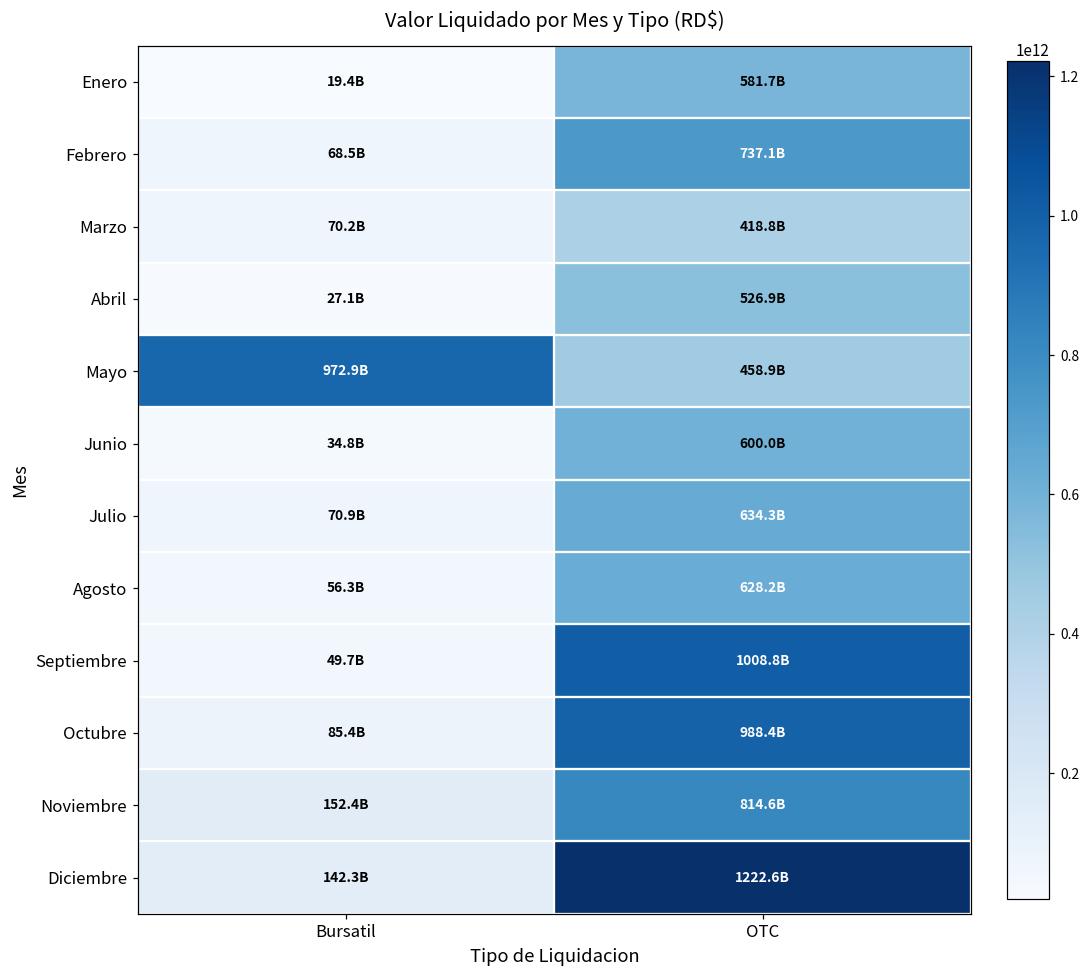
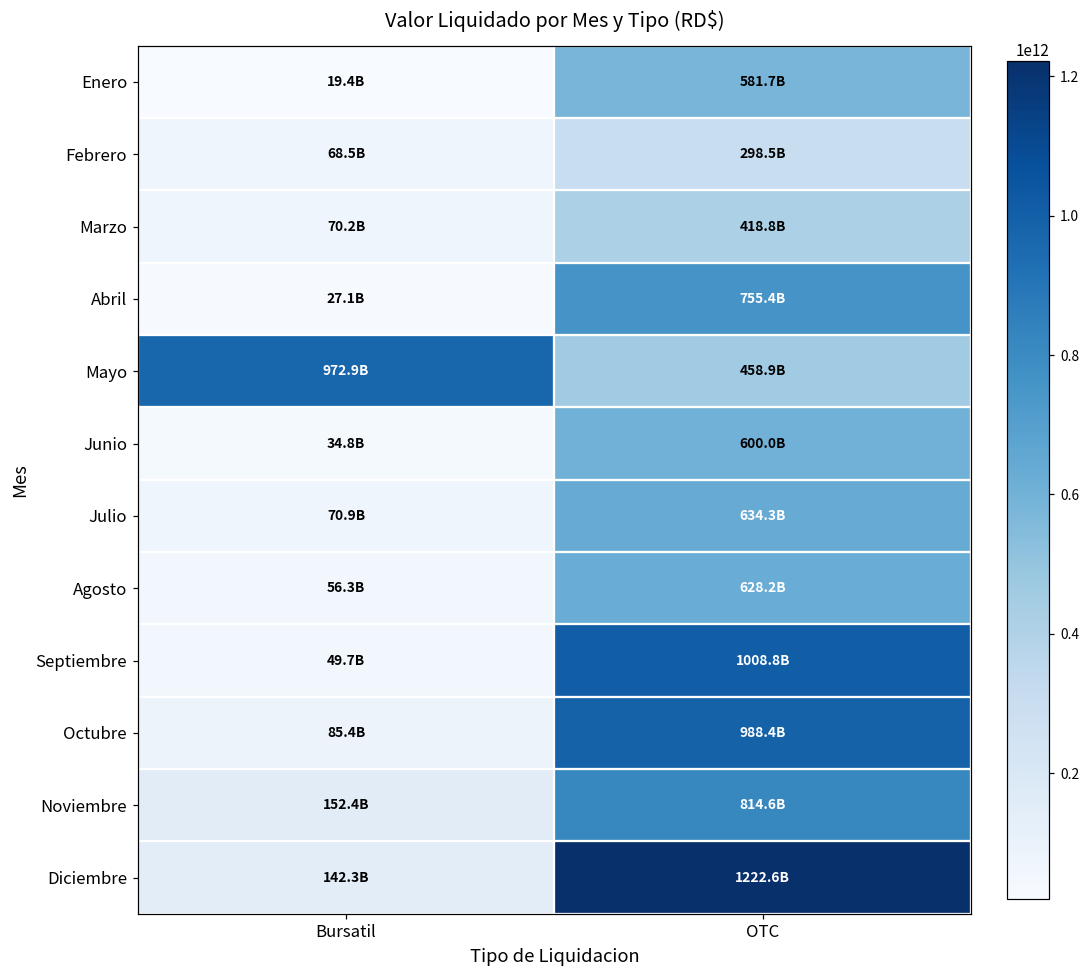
Febrero, OTC: 737.1B -> 298.5B
Abril, OTC: 526.9B -> 755.4B
